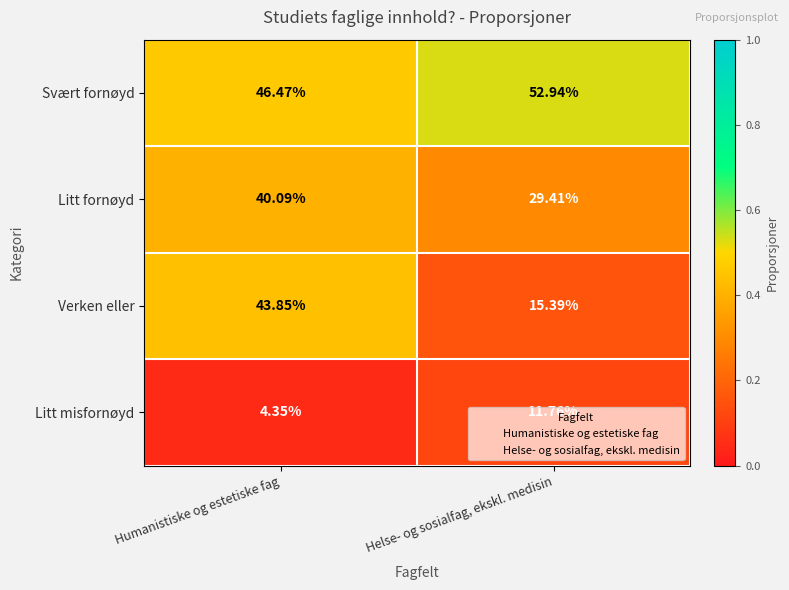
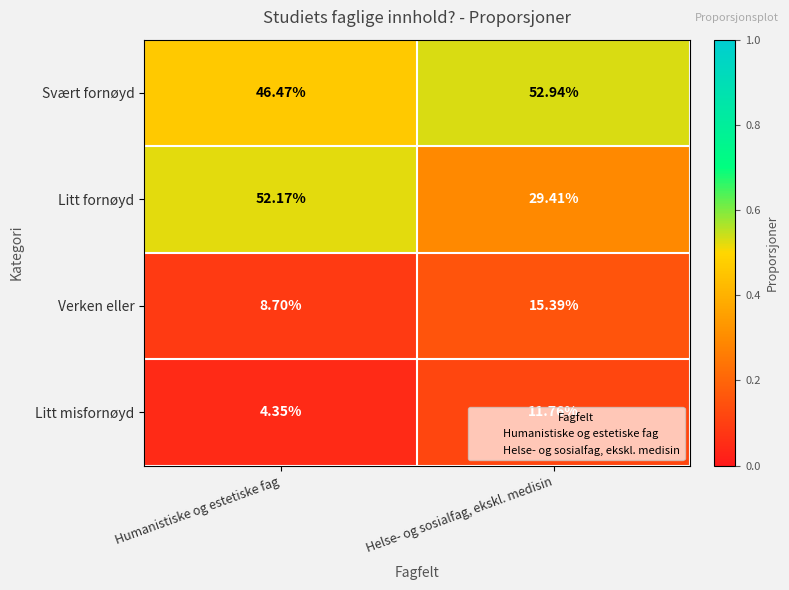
Litt fornøyd, Humanistiske og estetiske fag: 40.09% -> 52.17%
Verken eller, Humanistiske og estetiske fag: 43.85% -> 8.70%
